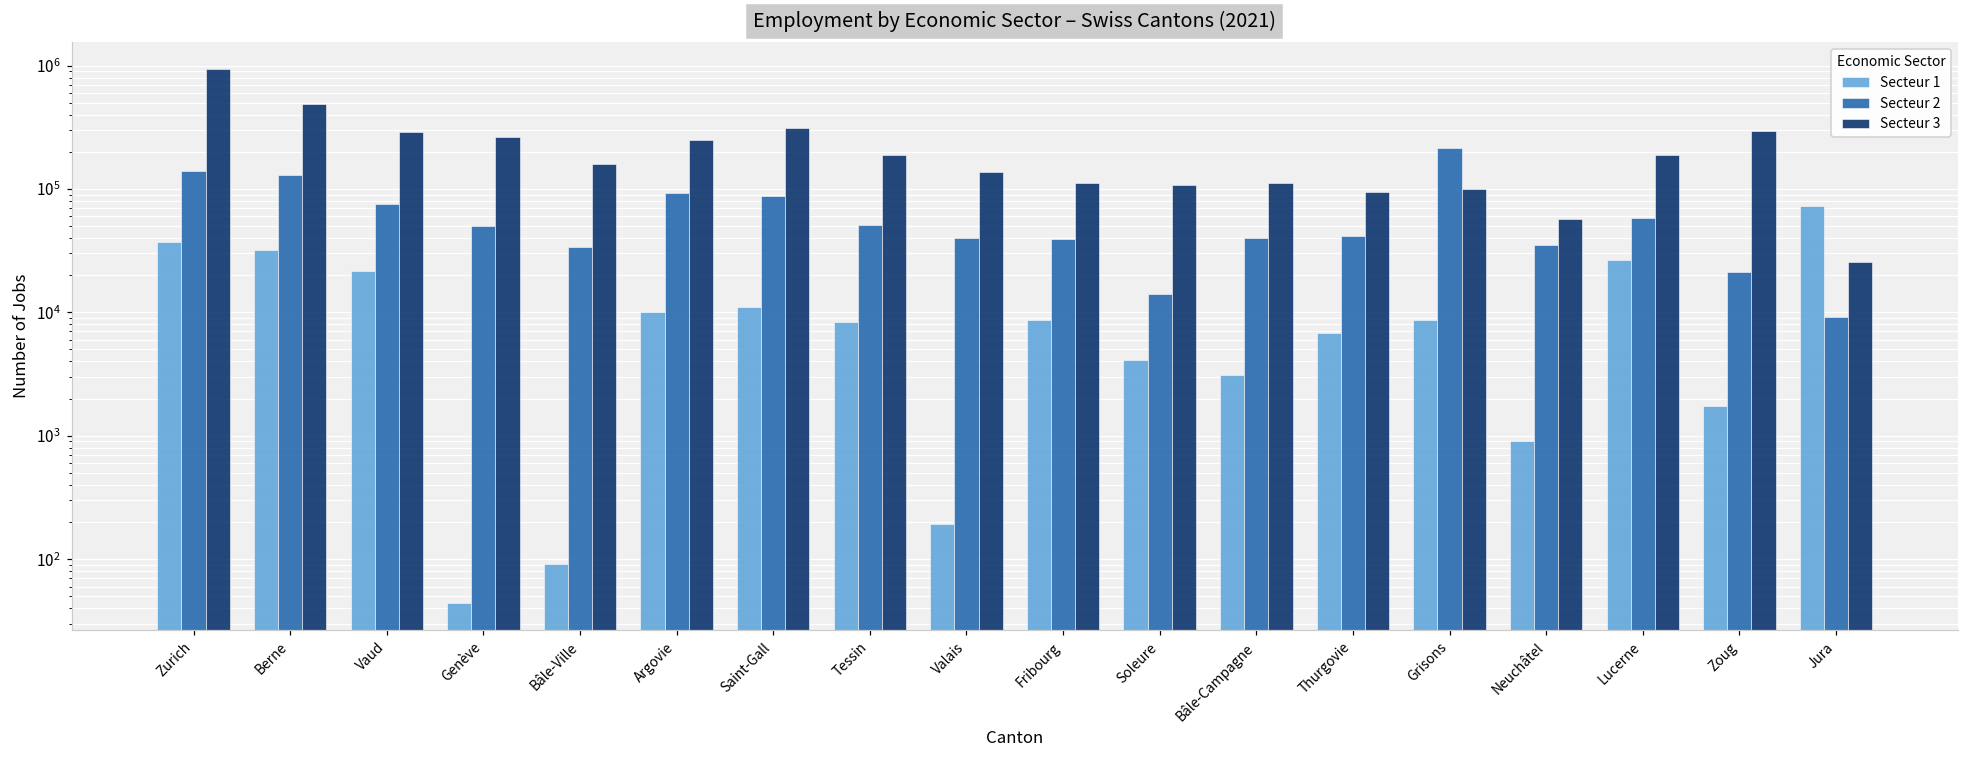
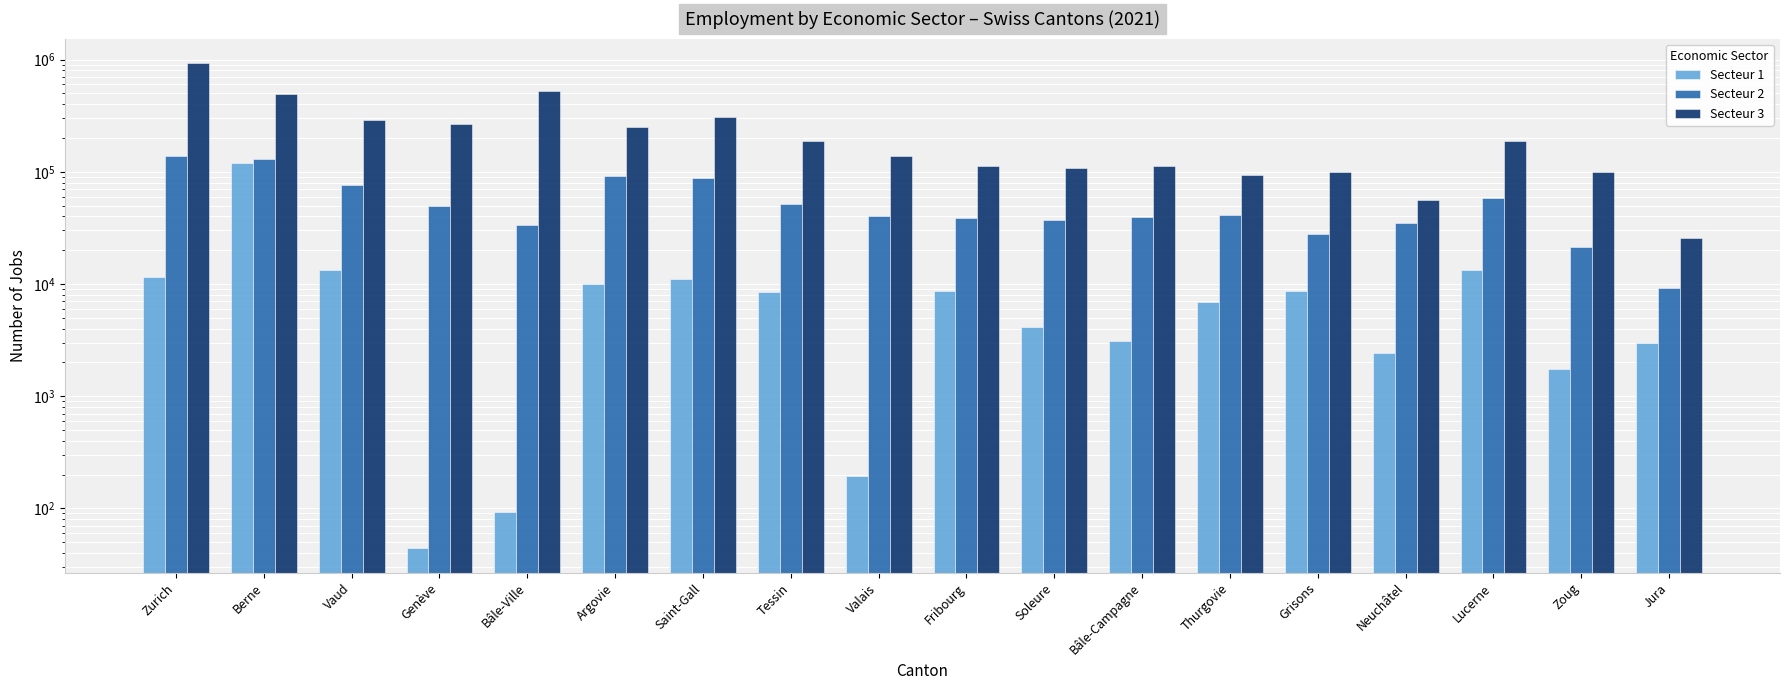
Secteur 1, Zurich: 37000 -> 12000
Secteur 1, Berne: 32000 -> 120000
Secteur 1, Vaud: 21000 -> 13000
Secteur 3, Bâle-Ville: 160000 -> 500000
Secteur 2, Soleure: 14000 -> 37000
Secteur 2, Grisons: 210000 -> 28000
Secteur 1, Neuchâtel: 900 -> 2400
Secteur 1, Lucerne: 26000 -> 13000
Secteur 3, Zoug: 300000 -> 100000
Secteur 1, Jura: 70000 -> 3000
